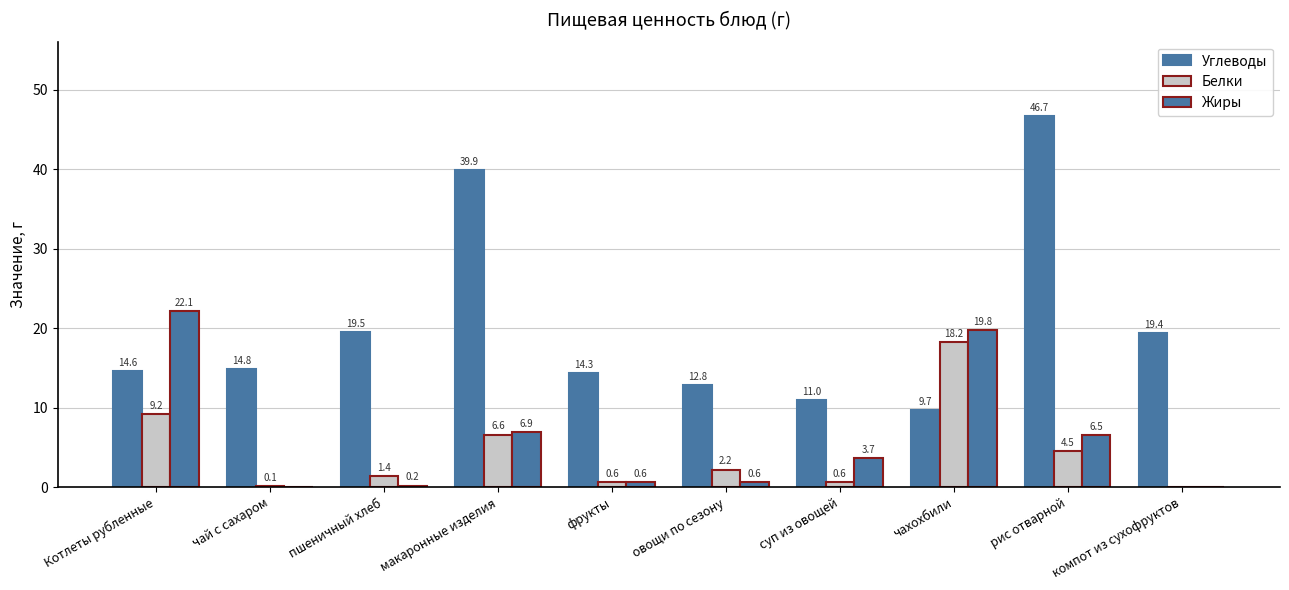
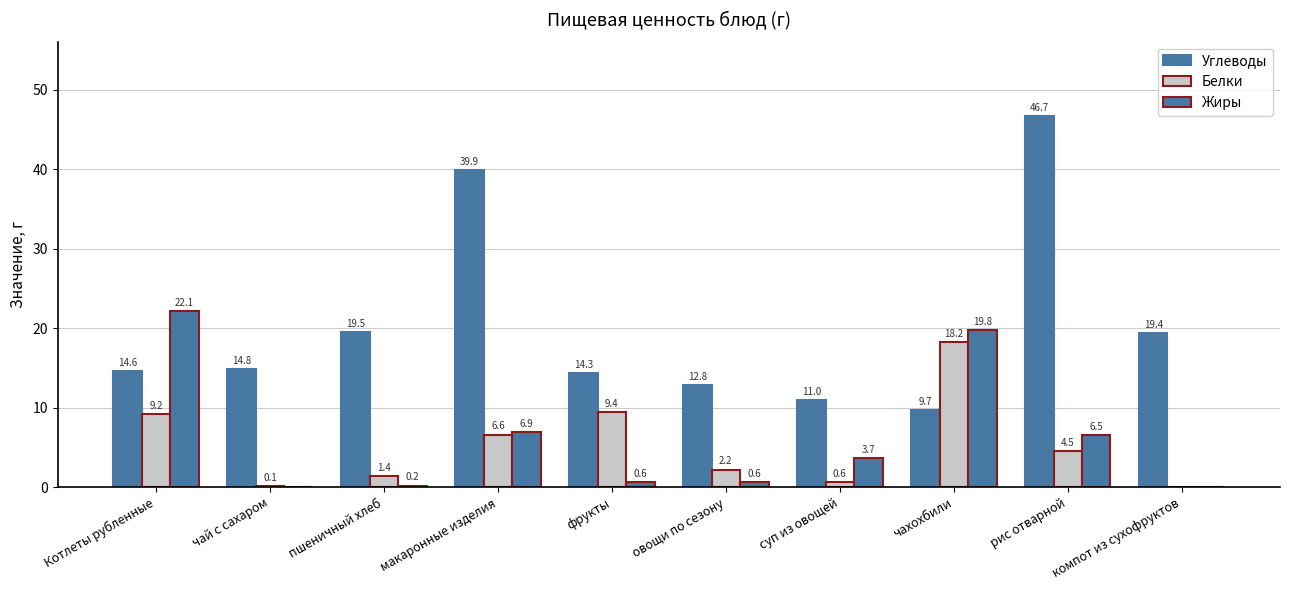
Белки, фрукты: 0.6 -> 9.4
